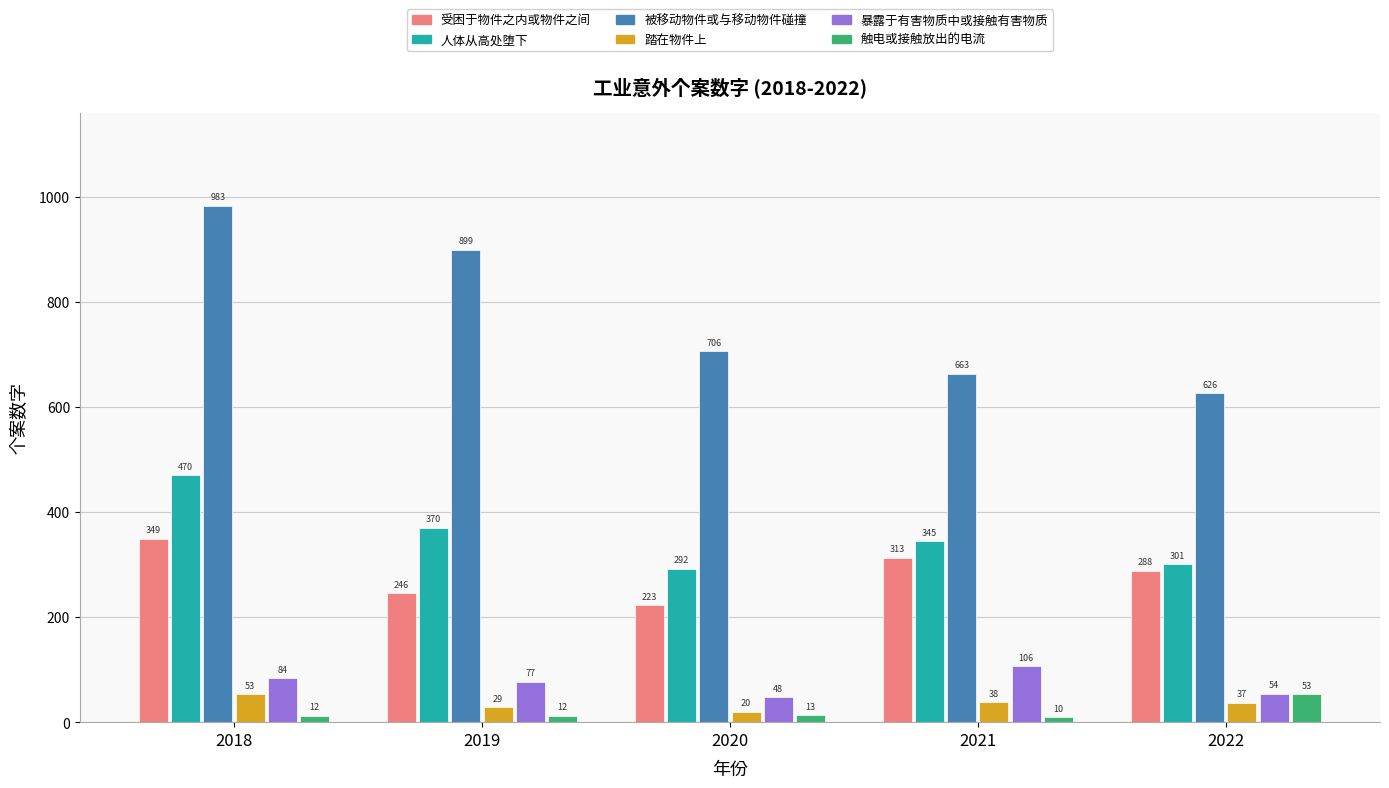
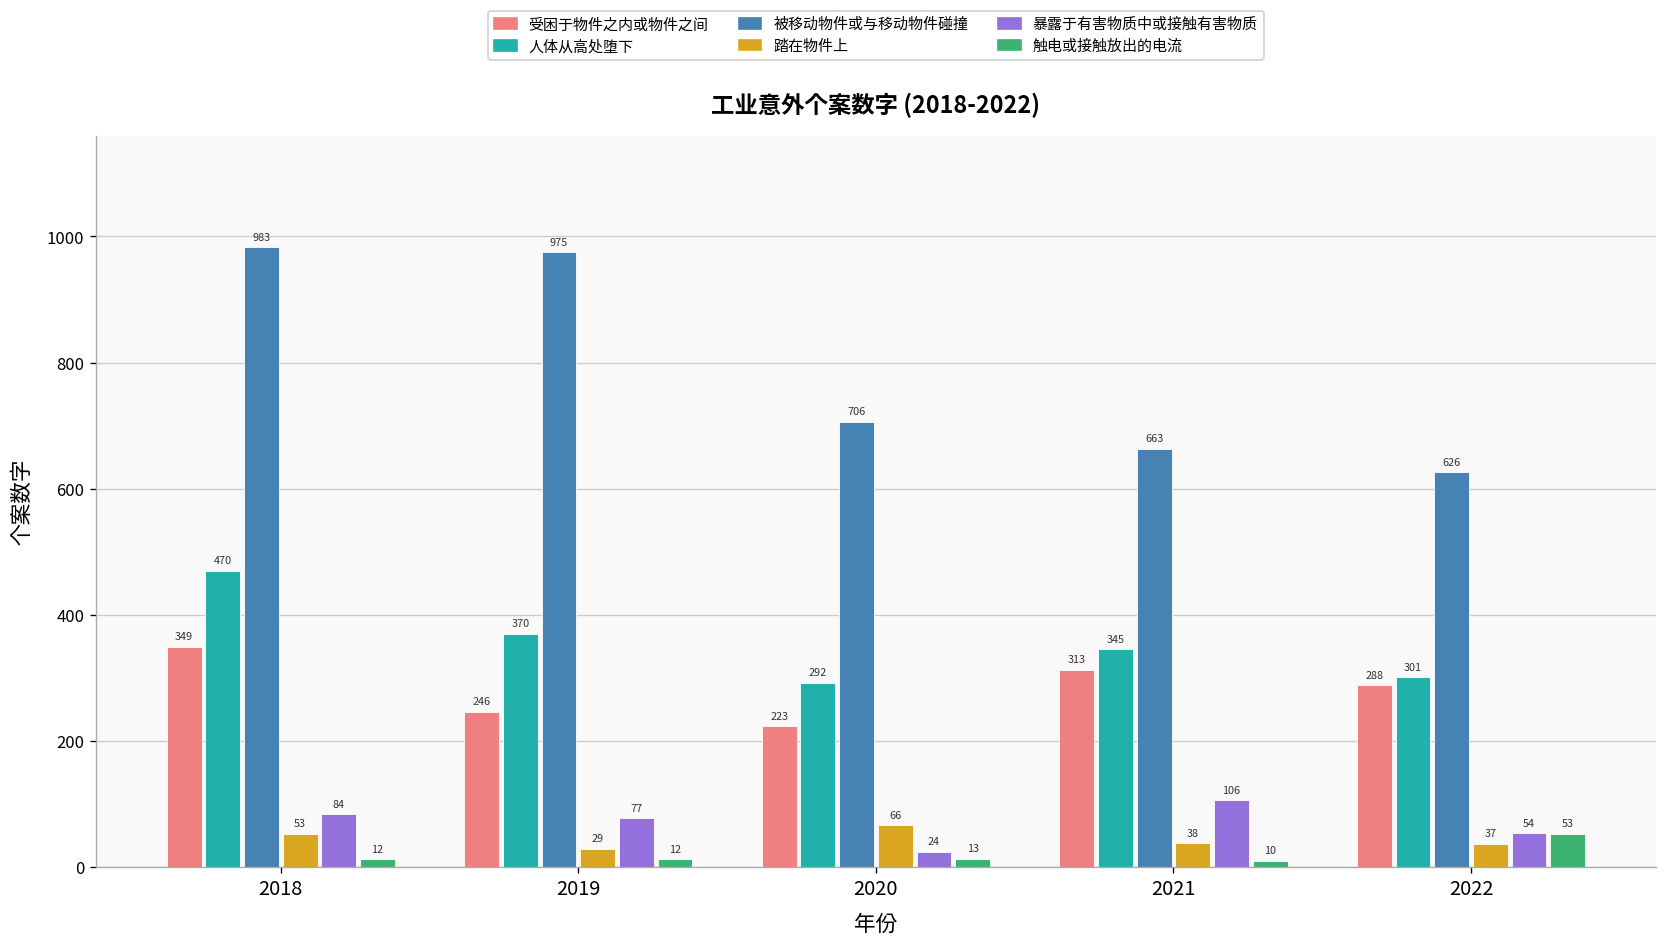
被移动物件或与移动物件碰撞, 2019: 899 -> 975
踏在物件上, 2020: 20 -> 66
暴露于有害物质中或接触有害物质, 2020: 48 -> 24
